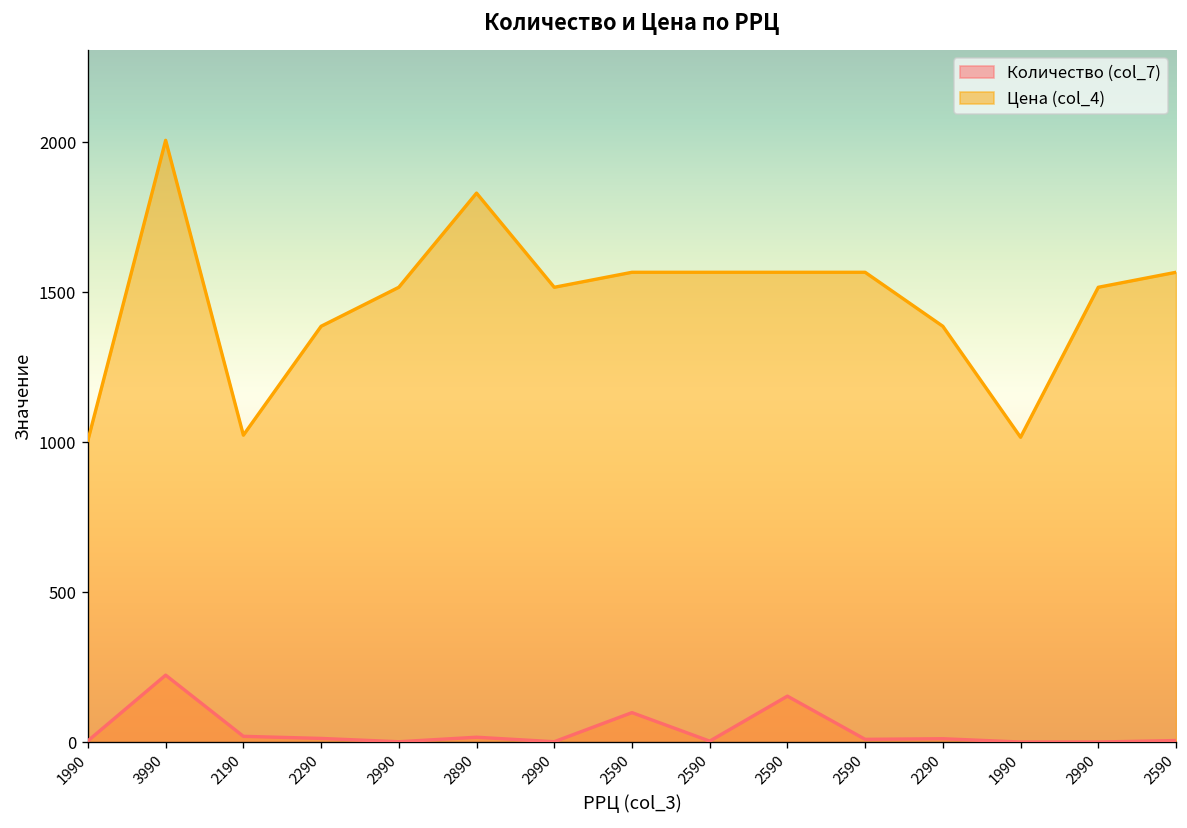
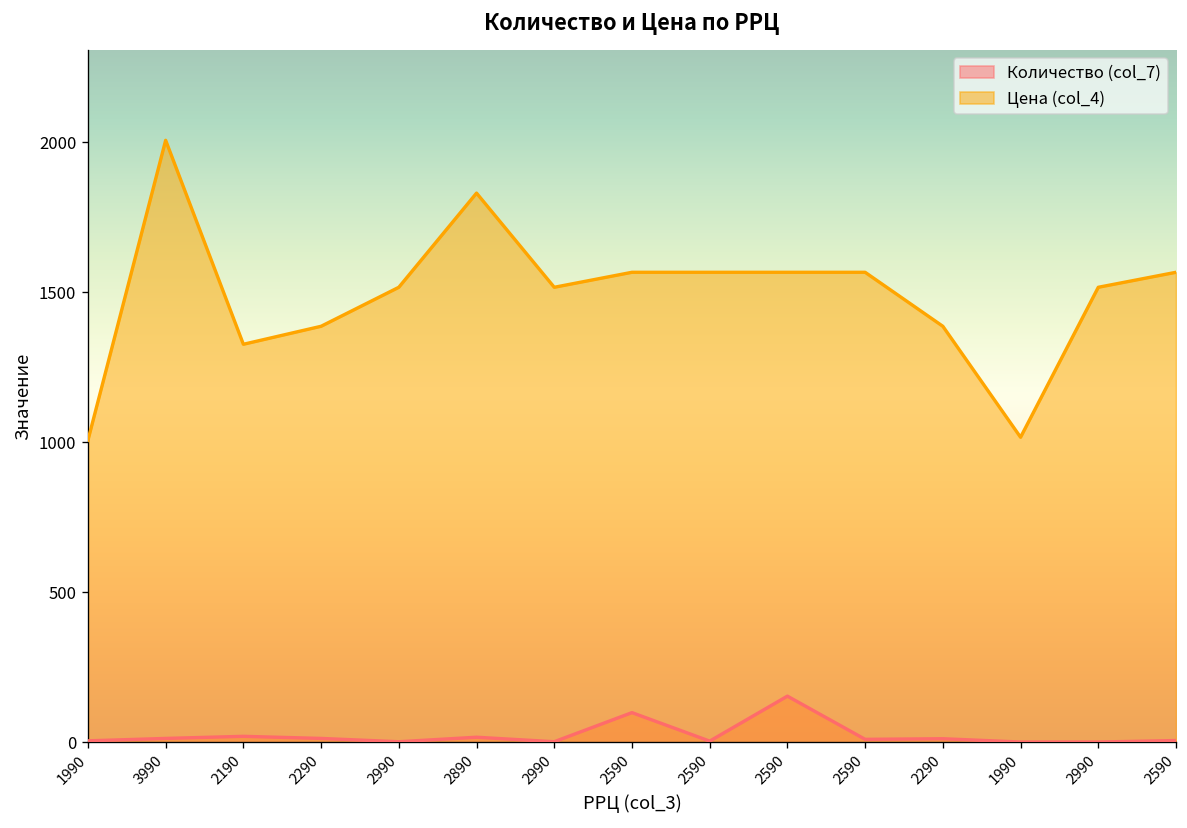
Количество (col_7), 3990: 220 -> 10
Цена (col_4), 2190: 1020 -> 1330
